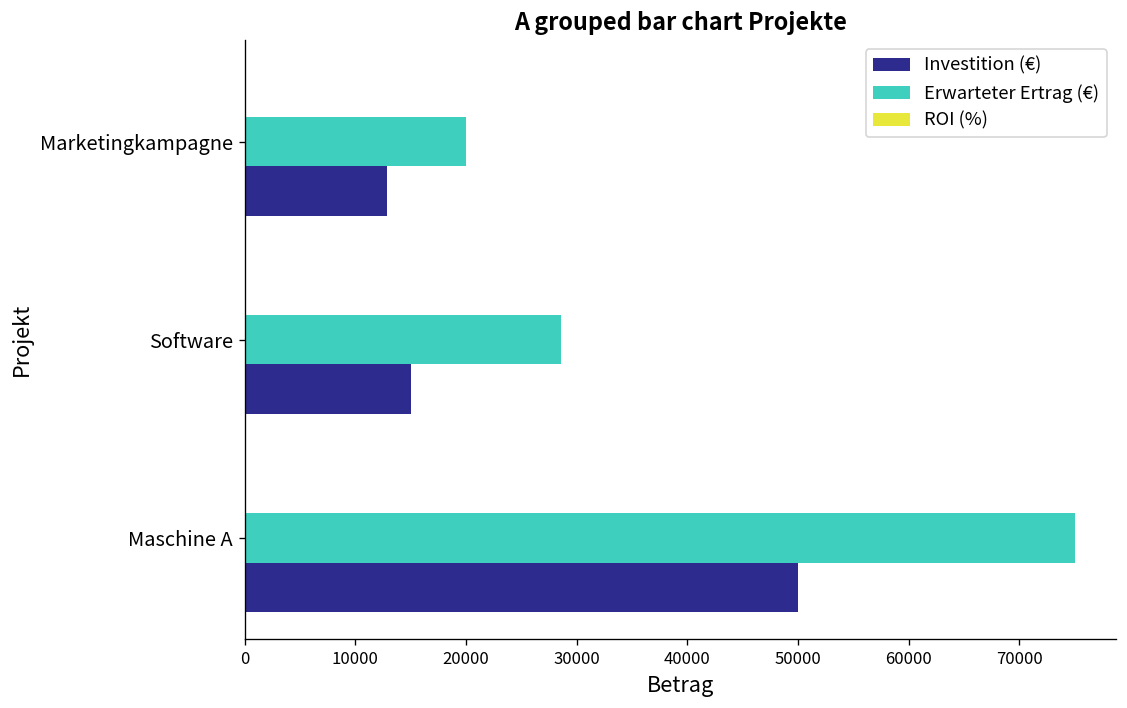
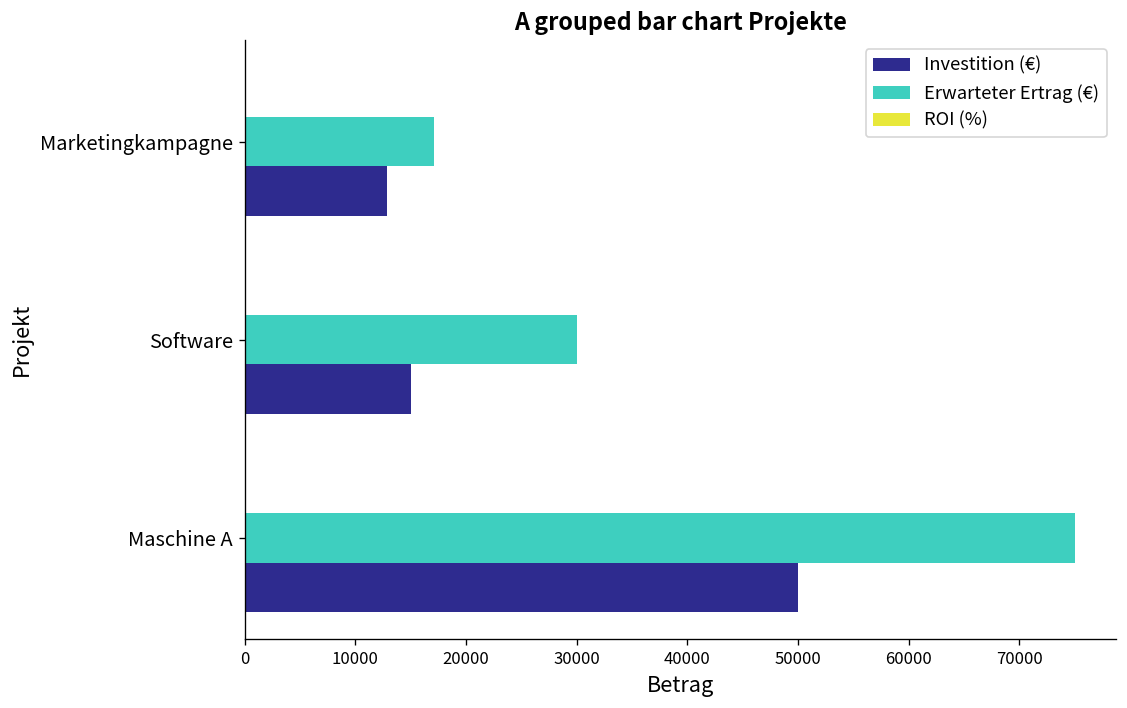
Erwarteter Ertrag (€), Marketingkampagne: 20000 -> 17000
Erwarteter Ertrag (€), Software: 29000 -> 30000
